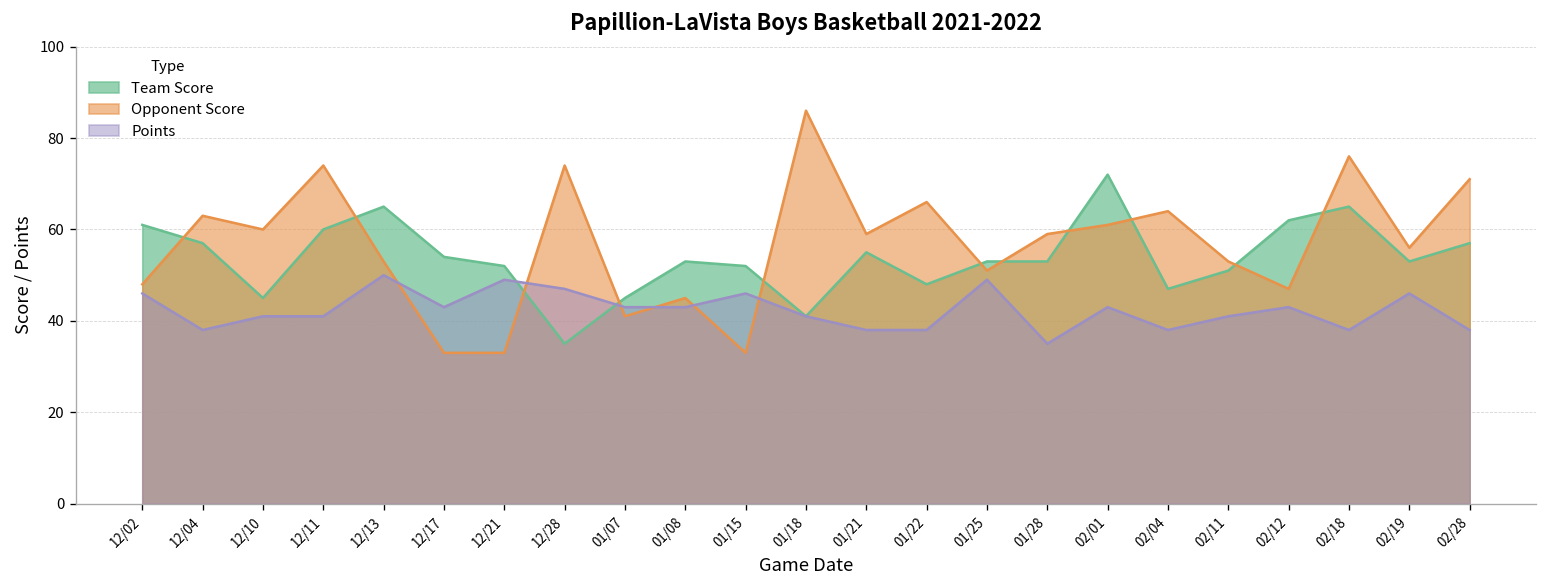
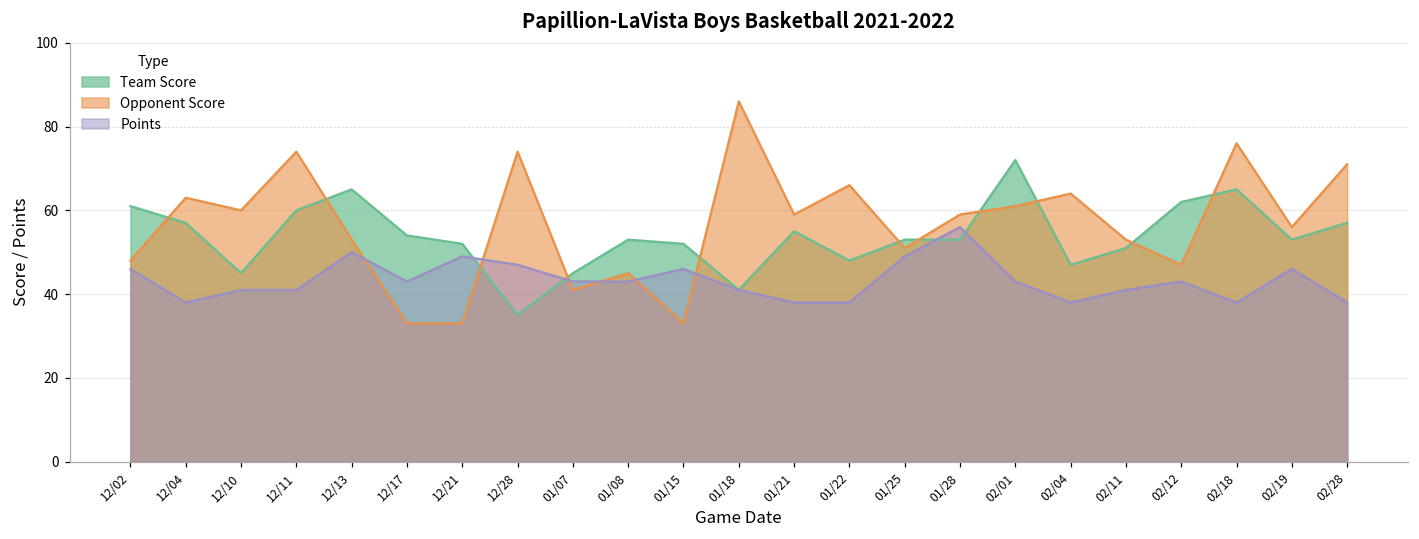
Points, 01/28: 35 -> 56
